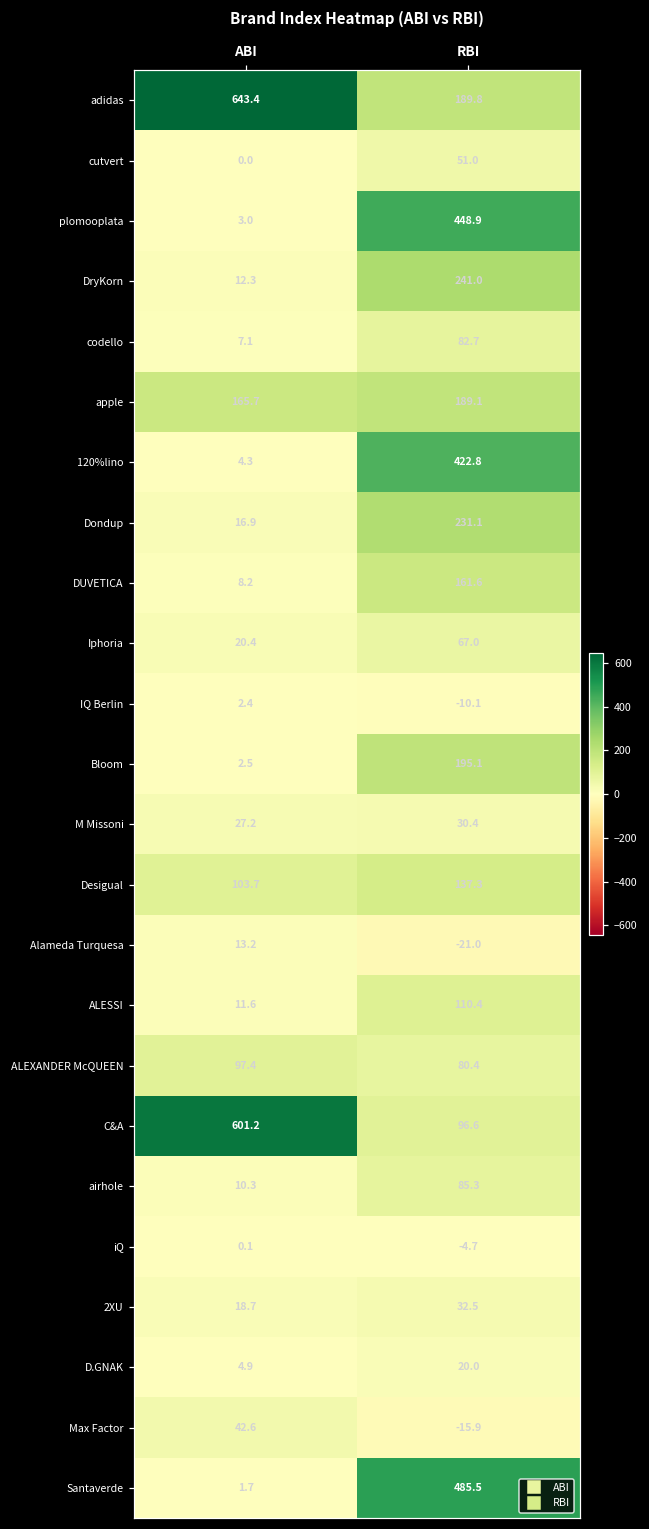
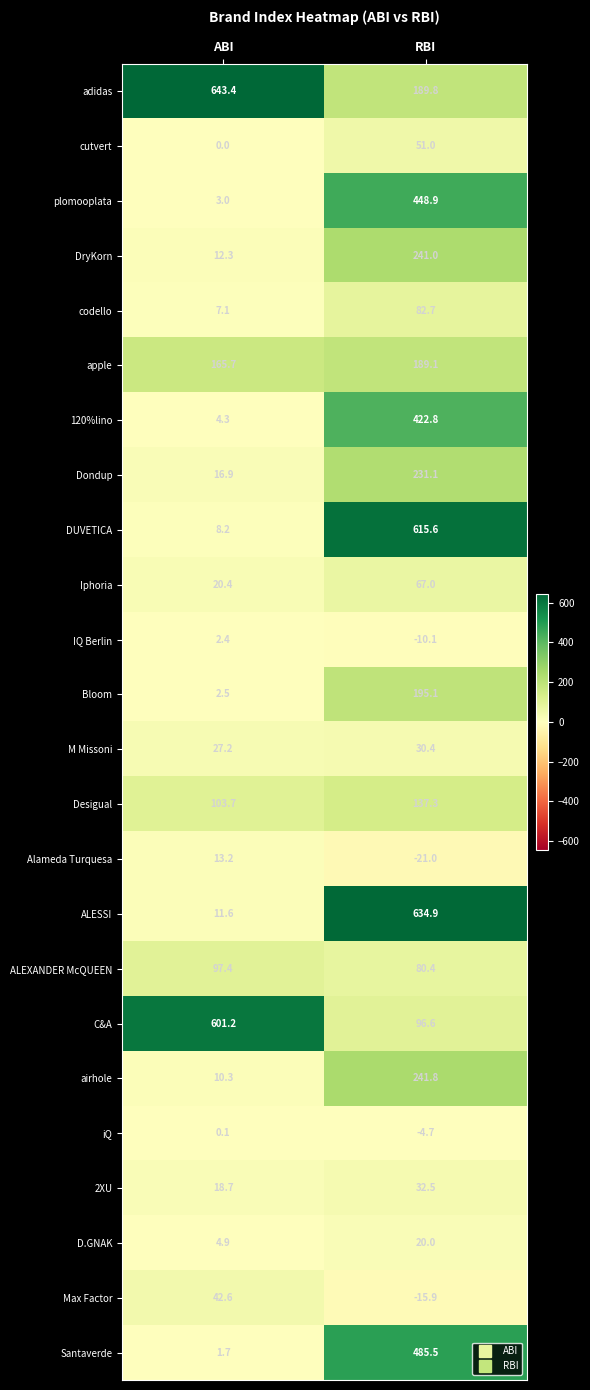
DUVETICA, RBI: 161.6 -> 615.6
ALESSI, RBI: 110.4 -> 634.9
airhole, RBI: 85.3 -> 241.8
